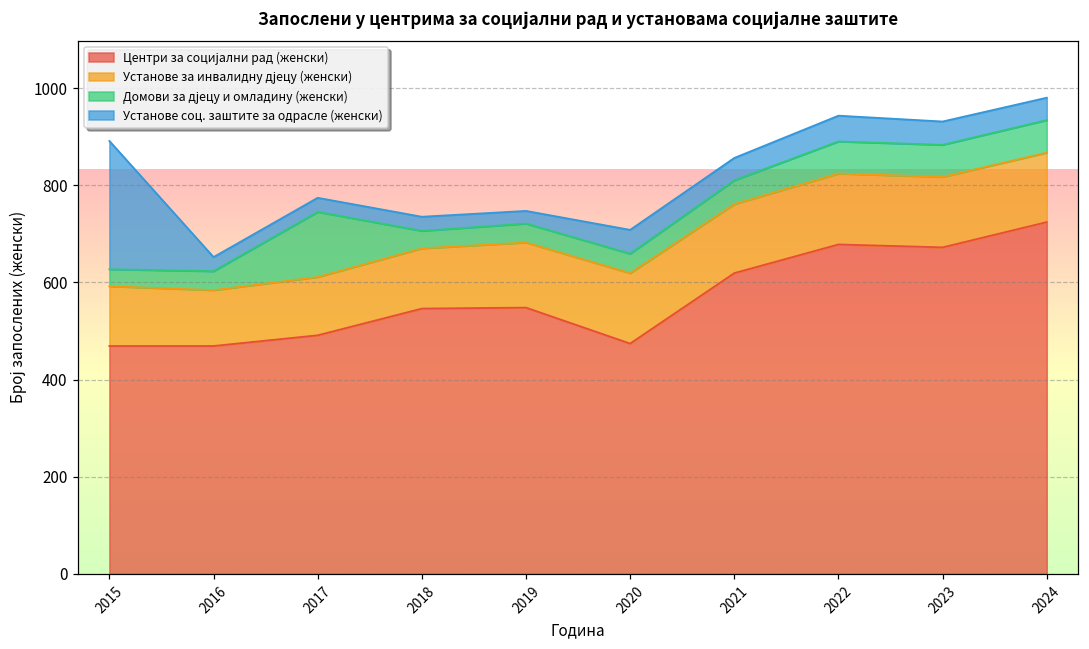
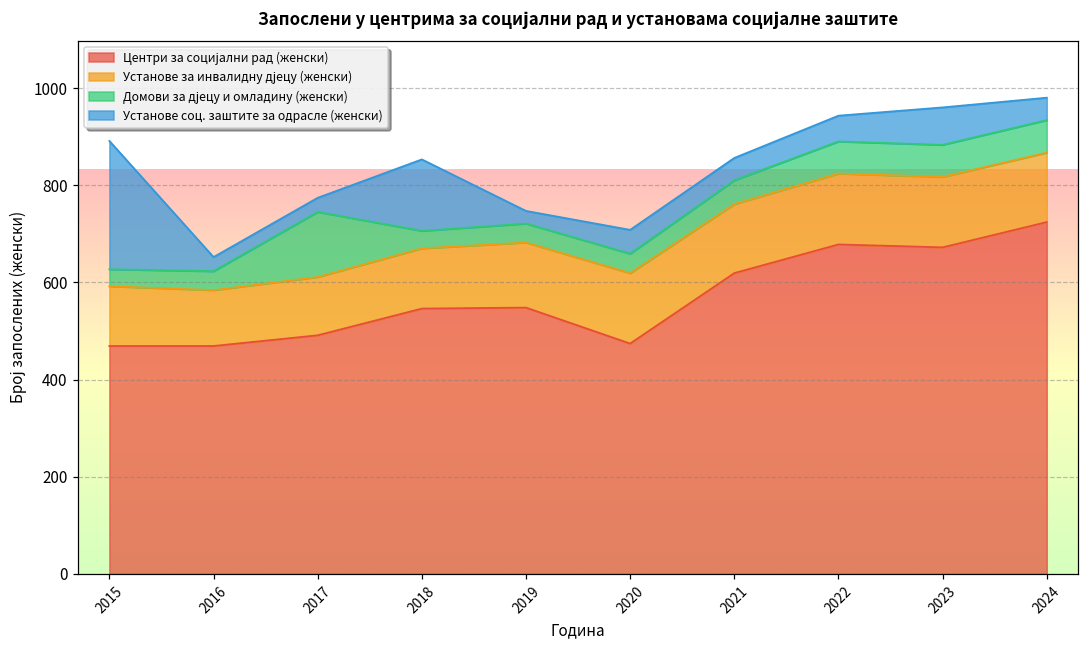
Установе соц. заштите за одрасле (женски), 2018: 30 -> 150
Установе соц. заштите за одрасле (женски), 2023: 50 -> 80
